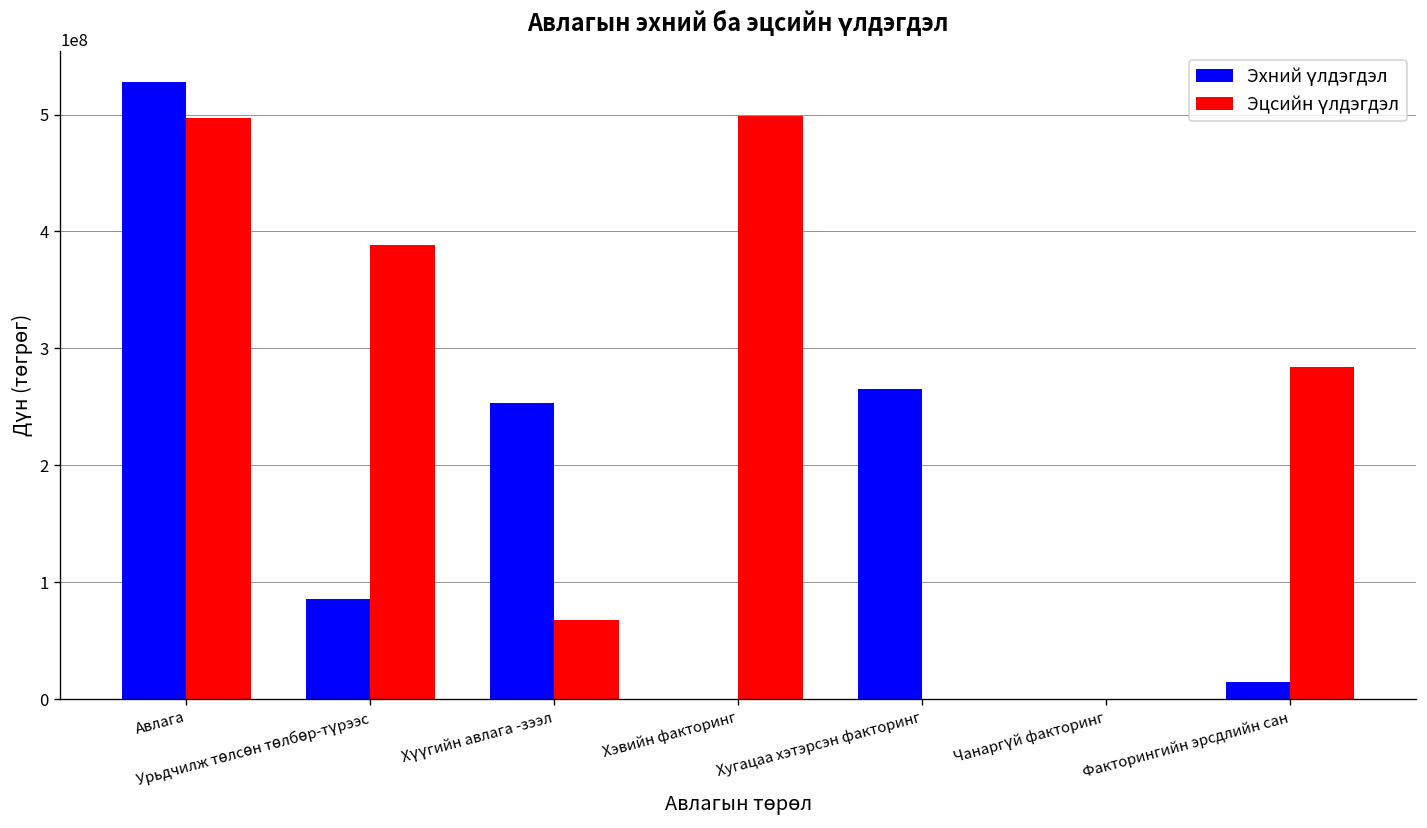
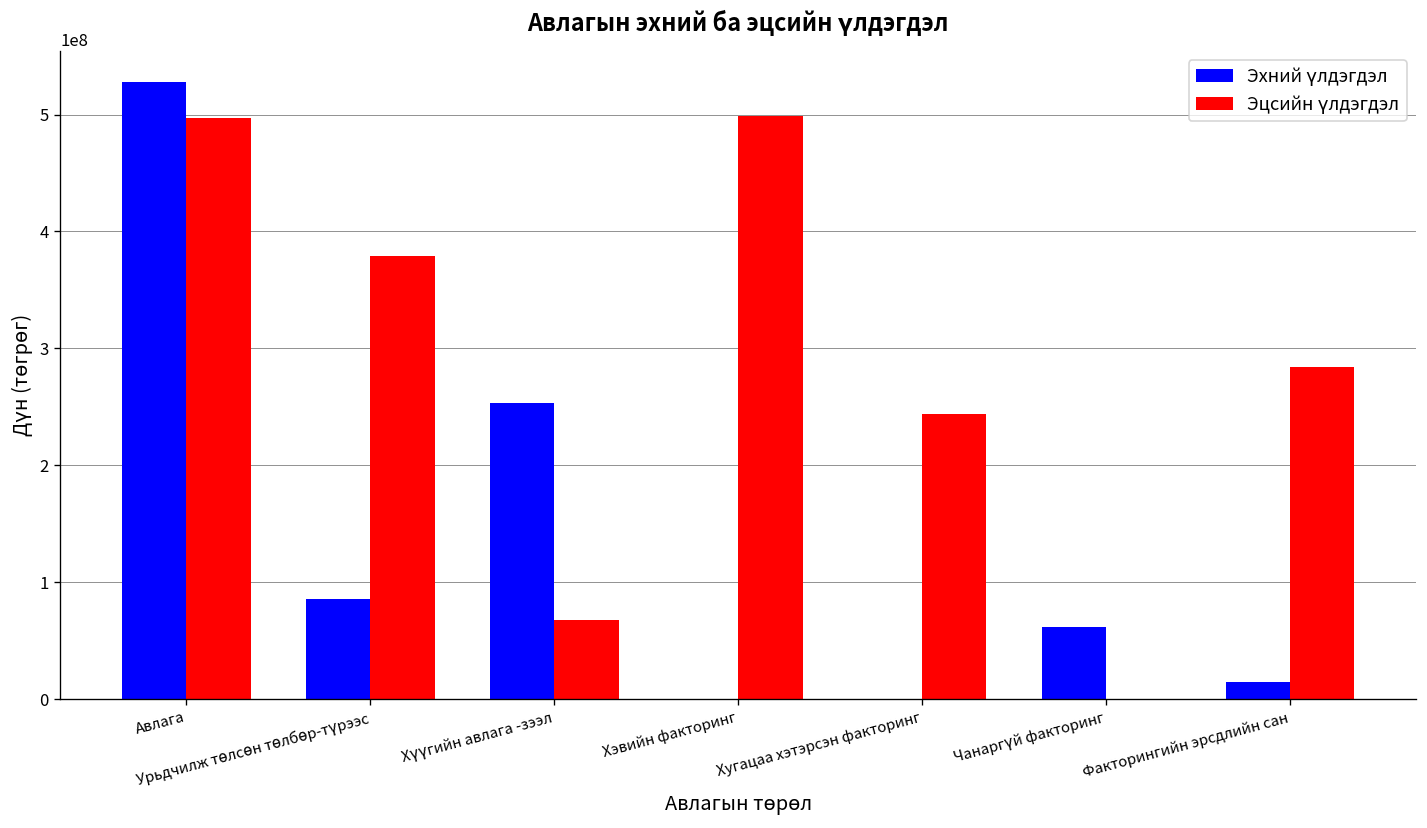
Эцсийн үлдэгдэл, Урьдчилж төлсөн төлбөр-түрээс: 390000000 -> 380000000
Эхний үлдэгдэл, Хугацаа хэтэрсэн факторинг: 270000000 -> 0
Эцсийн үлдэгдэл, Хугацаа хэтэрсэн факторинг: 0 -> 240000000
Эхний үлдэгдэл, Чанаргүй факторинг: 0 -> 60000000
